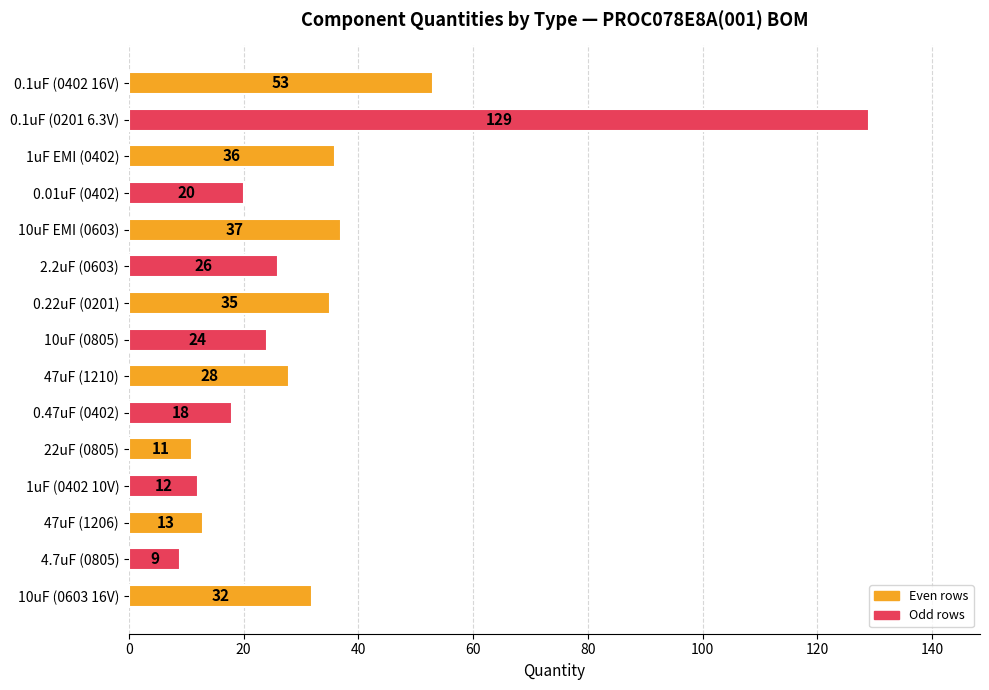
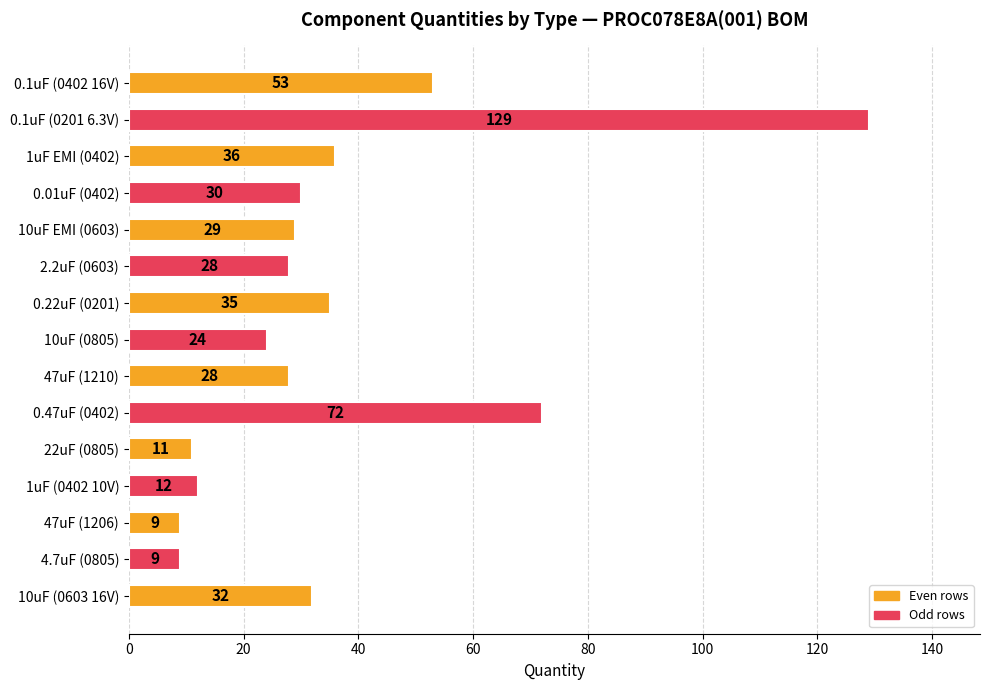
0.01uF (0402): 20 -> 30
10uF EMI (0603): 37 -> 29
2.2uF (0603): 26 -> 28
0.47uF (0402): 18 -> 72
47uF (1206): 13 -> 9
